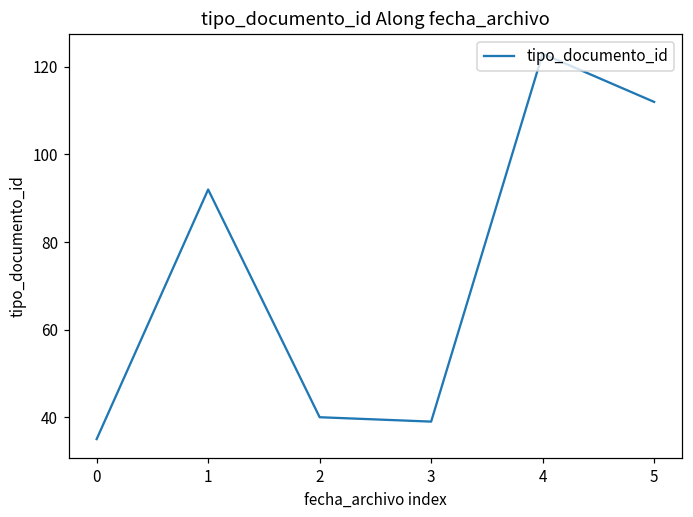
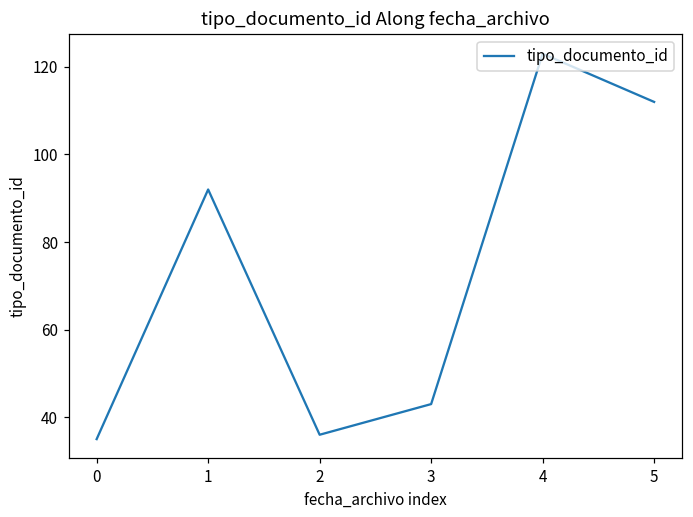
2: 40 -> 36
3: 39 -> 43
